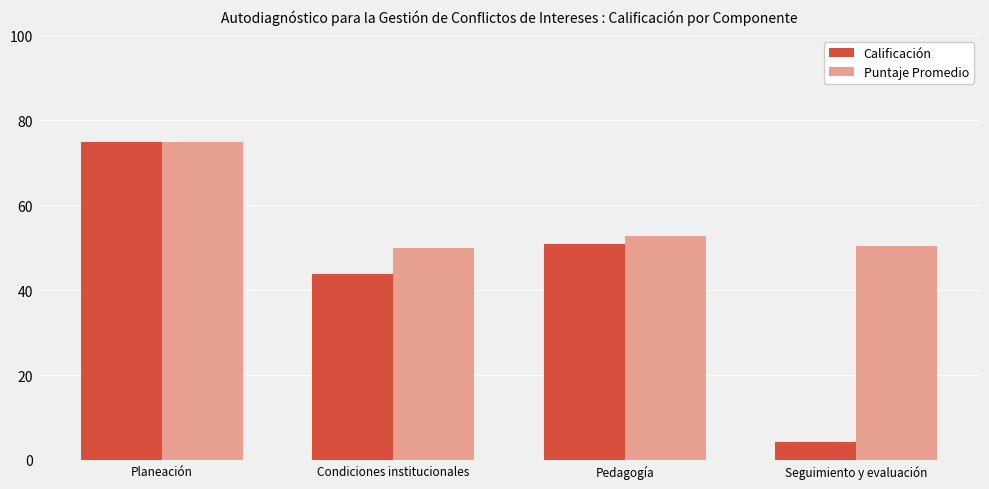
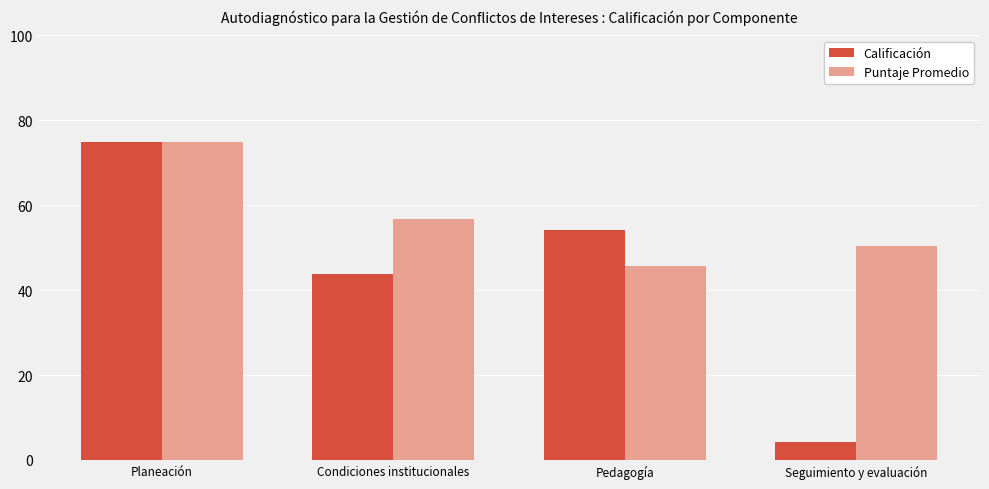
Puntaje Promedio, Condiciones institucionales: 50 -> 57
Calificación, Pedagogía: 51 -> 54
Puntaje Promedio, Pedagogía: 53 -> 46
